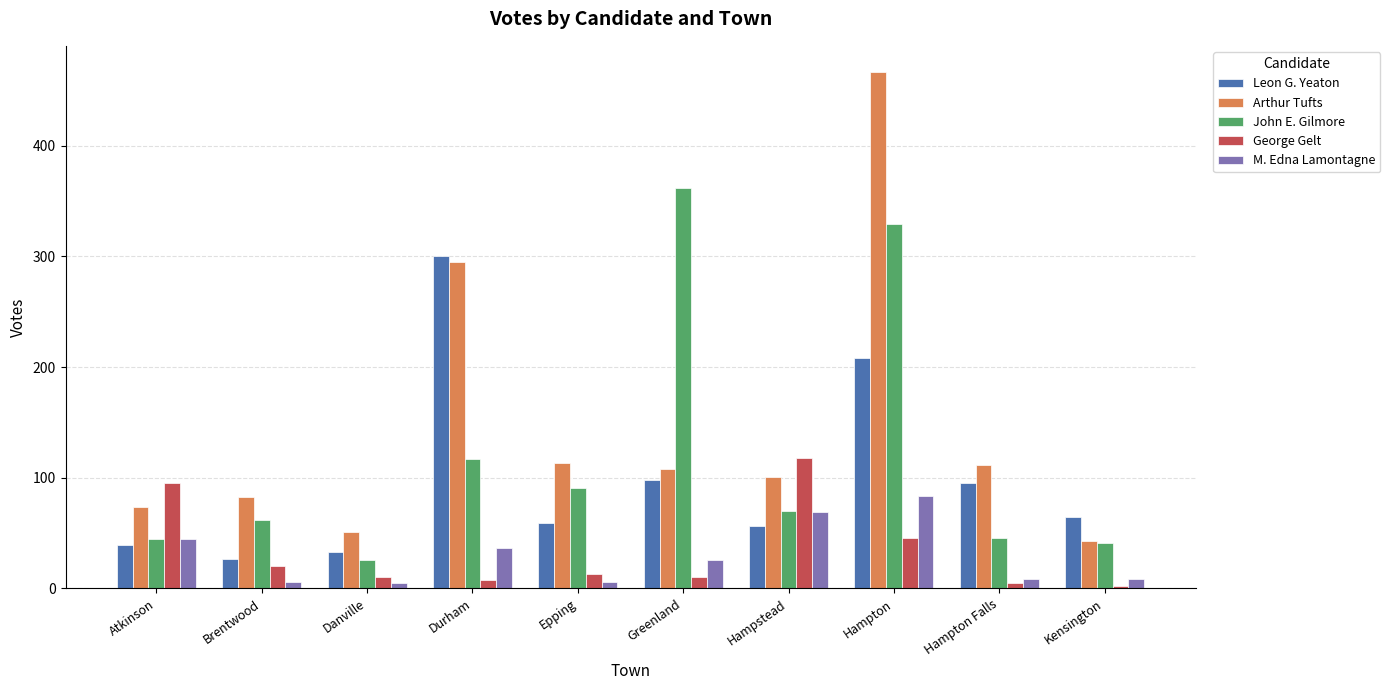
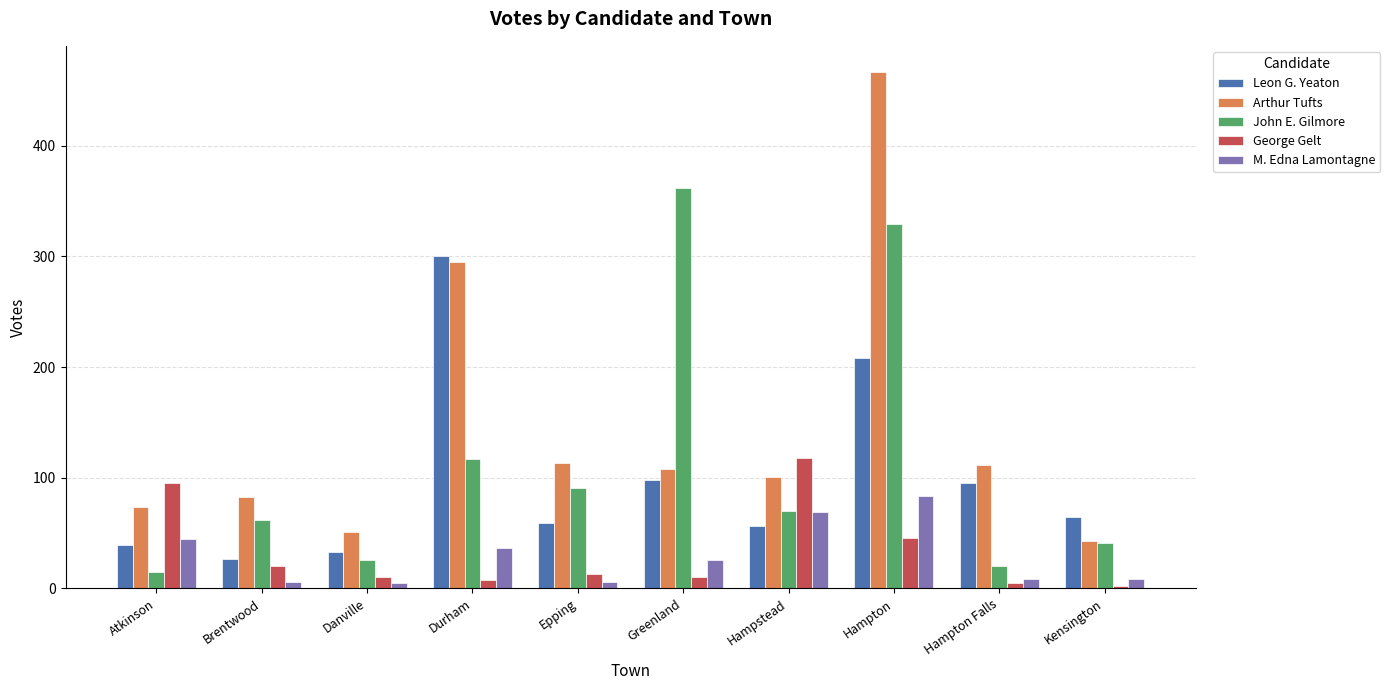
John E. Gilmore, Atkinson: 45 -> 15
John E. Gilmore, Hampton Falls: 46 -> 20
